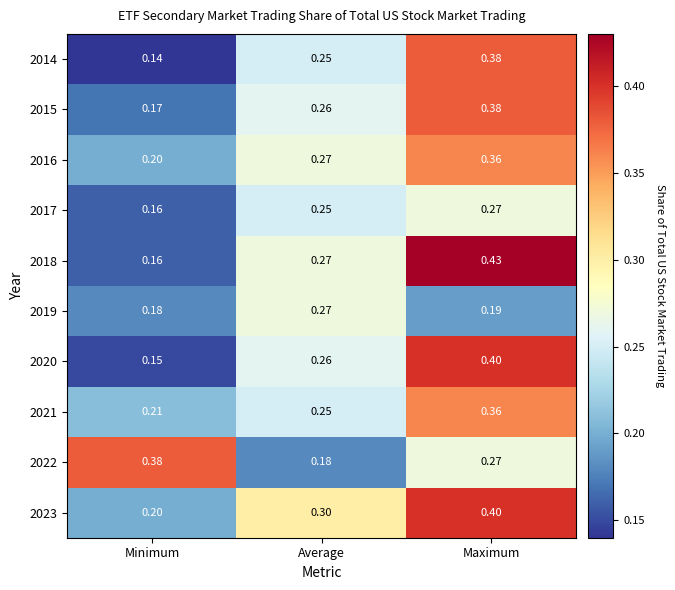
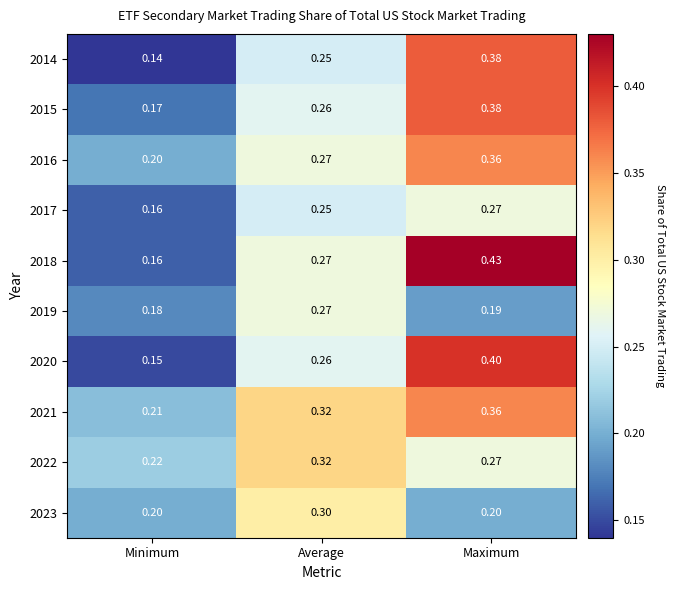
2021, Average: 0.25 -> 0.32
2022, Minimum: 0.38 -> 0.22
2022, Average: 0.18 -> 0.32
2023, Maximum: 0.40 -> 0.20
